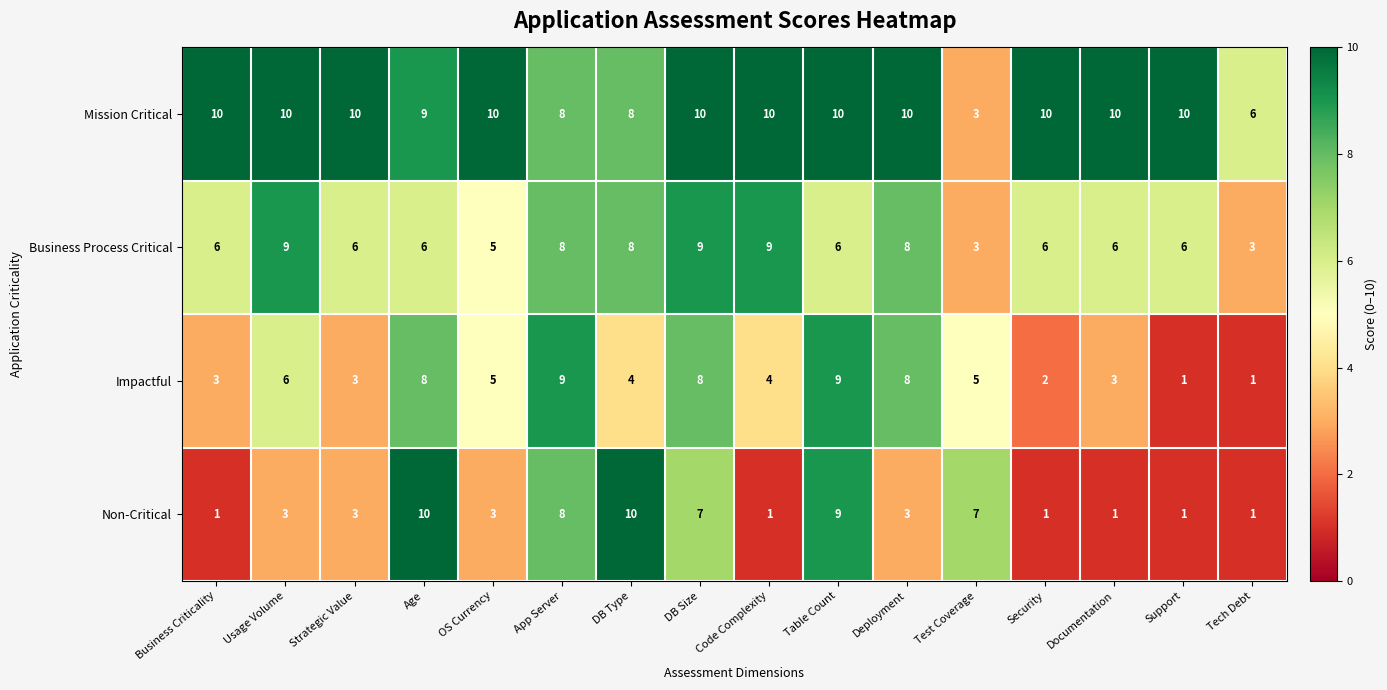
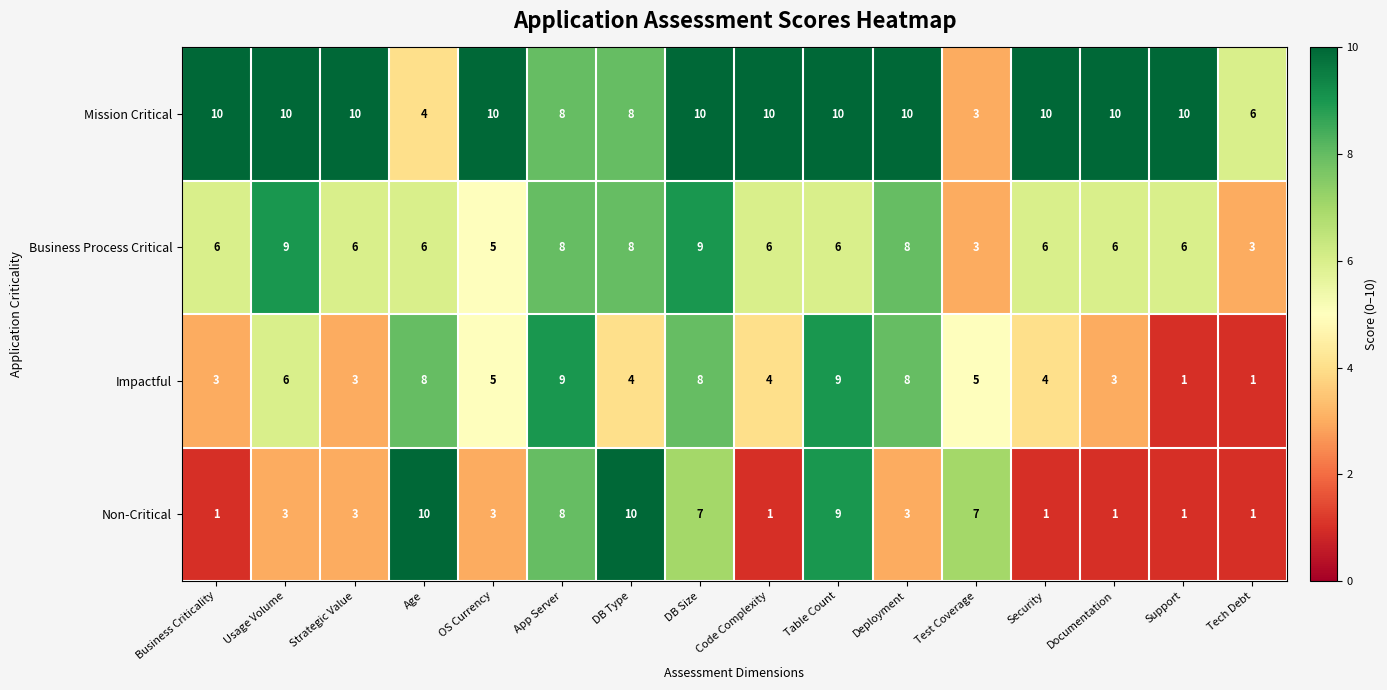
Mission Critical, Age: 9 -> 4
Business Process Critical, Code Complexity: 9 -> 6
Impactful, Security: 2 -> 4
